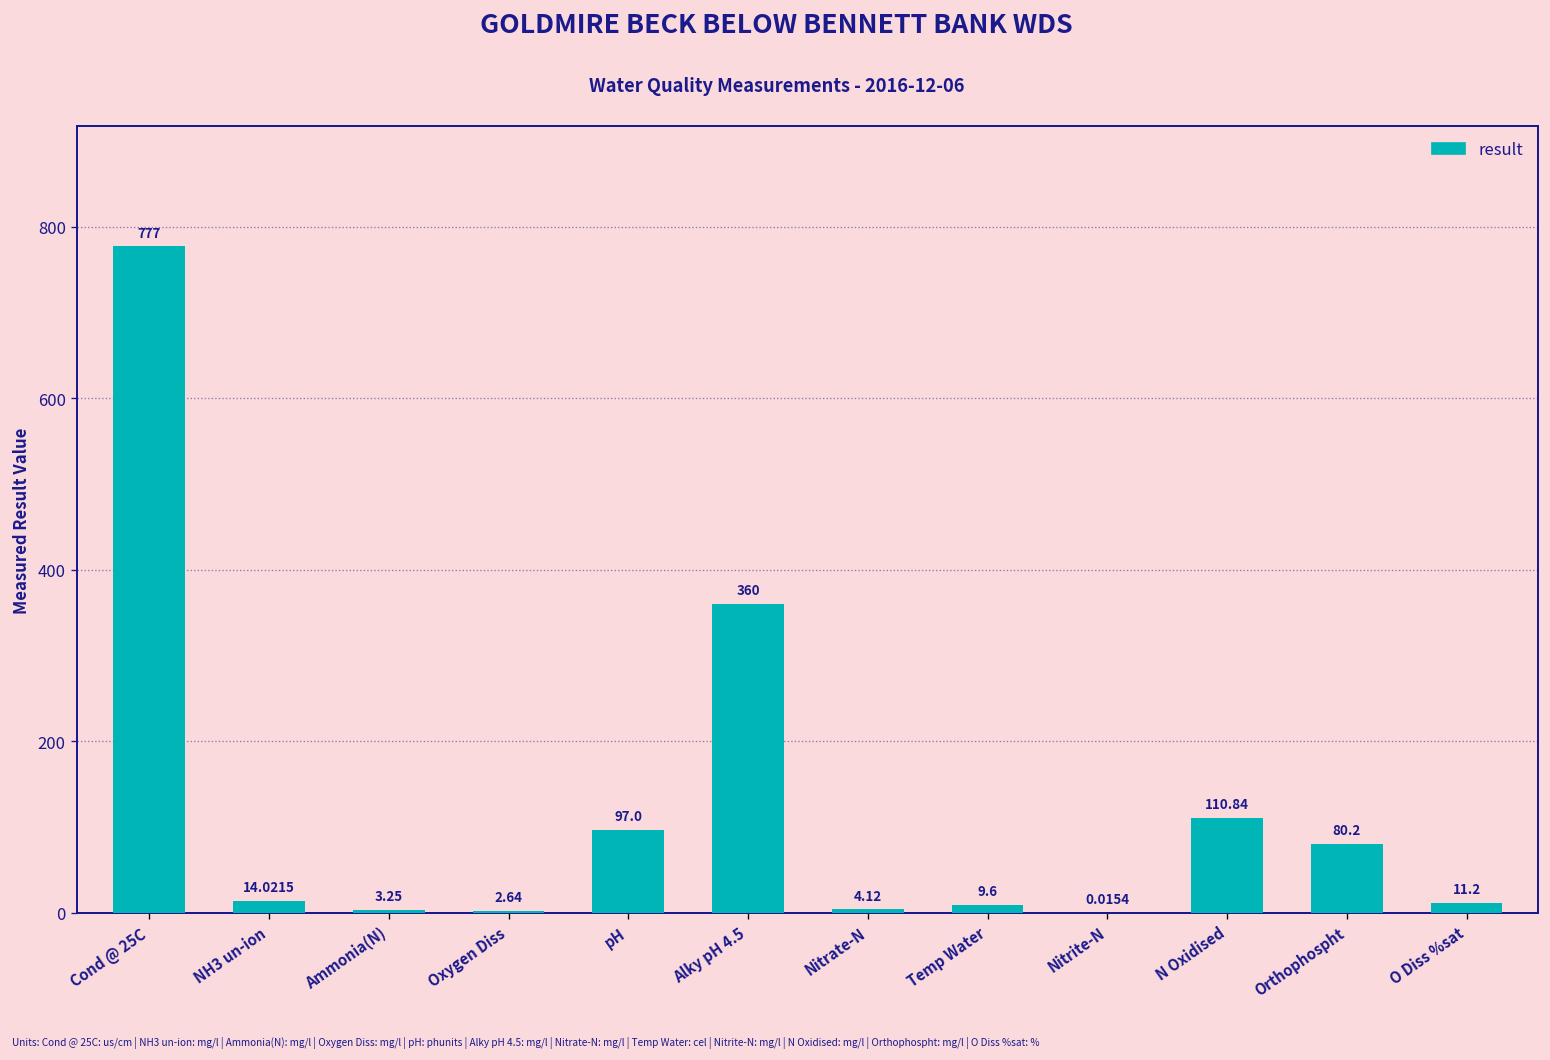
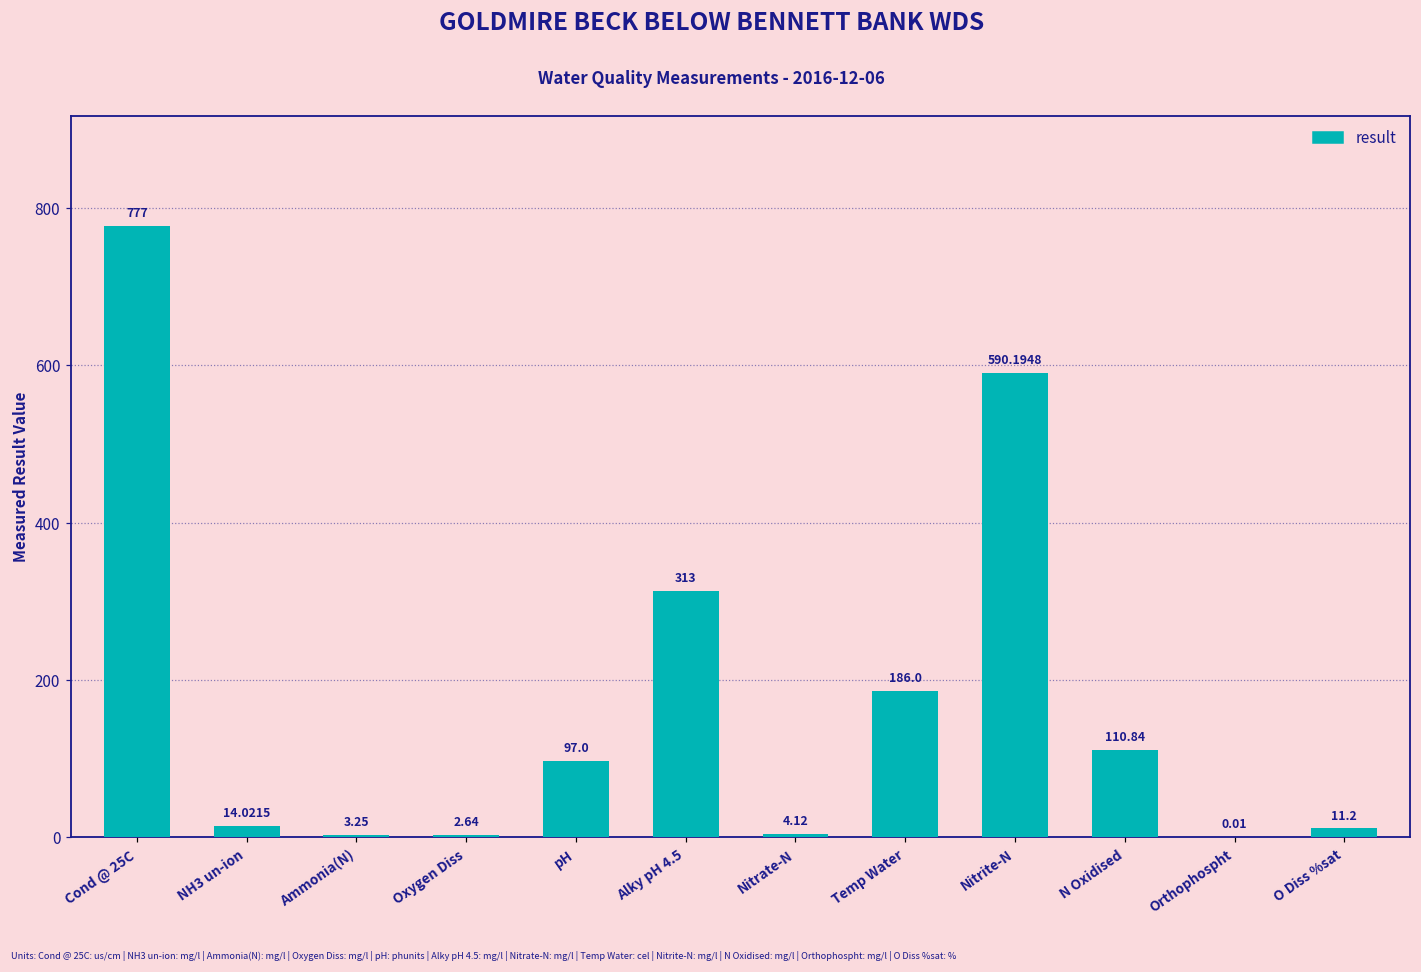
Alky pH 4.5: 360 -> 313
Temp Water: 9.6 -> 186.0
Nitrite-N: 0.0154 -> 590.1948
Orthophospht: 80.2 -> 0.01
